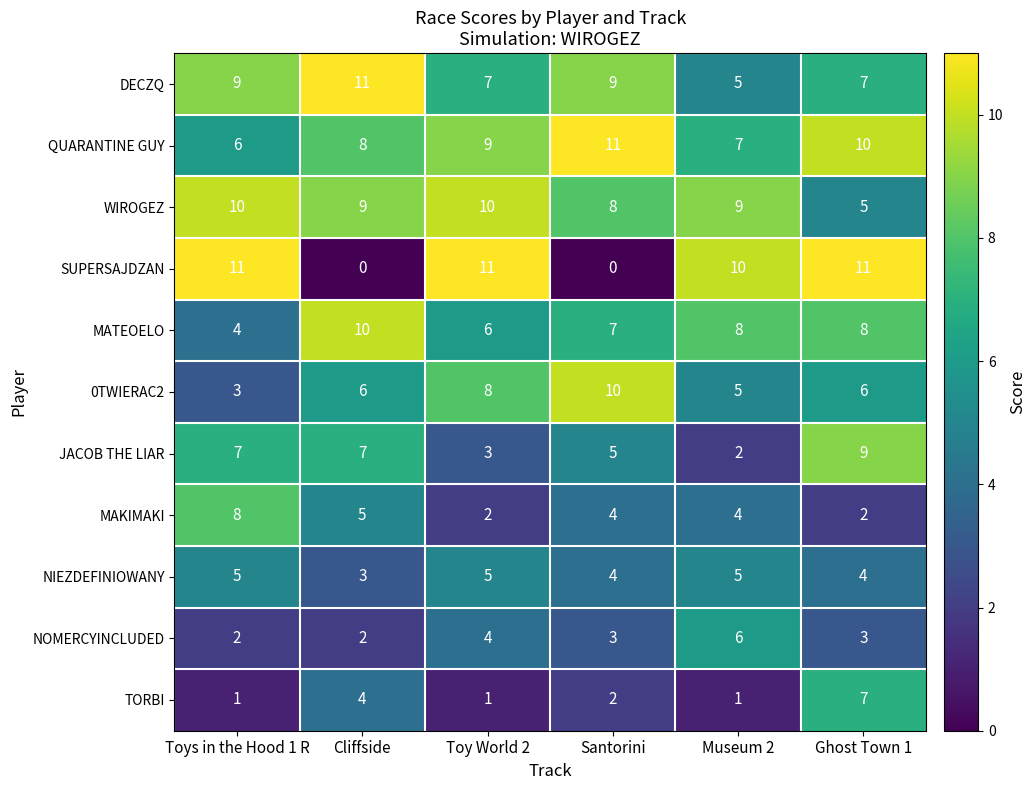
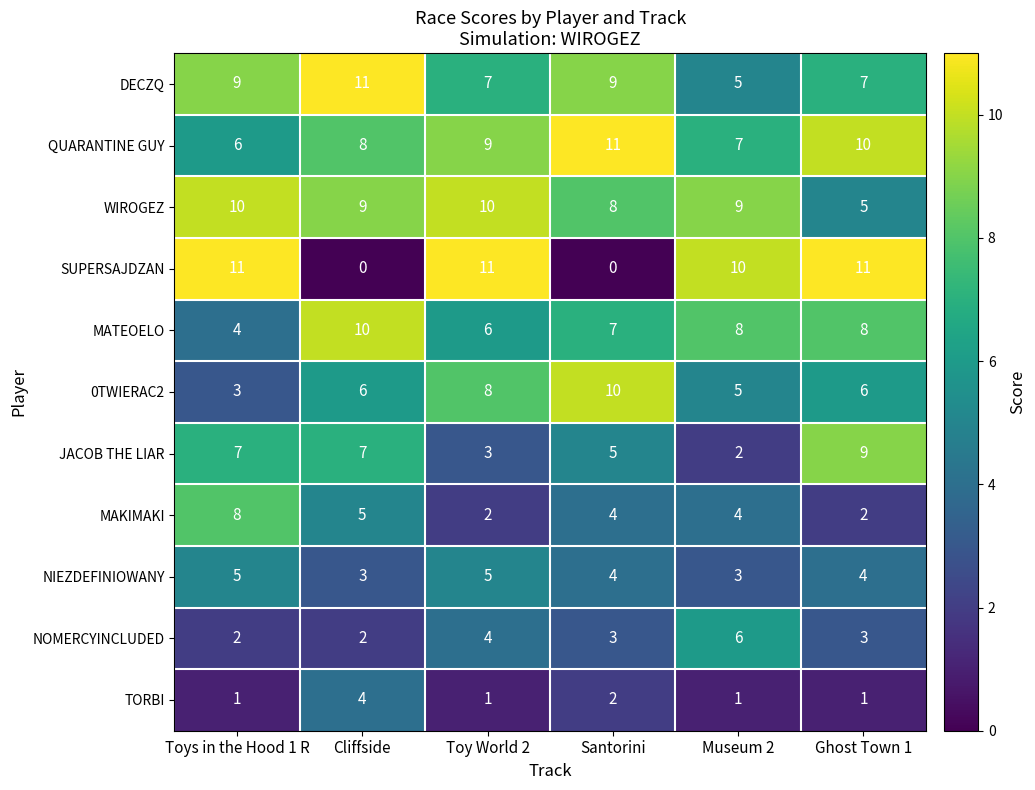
NIEZDEFINIOWANY, Museum 2: 5 -> 3
TORBI, Ghost Town 1: 7 -> 1
